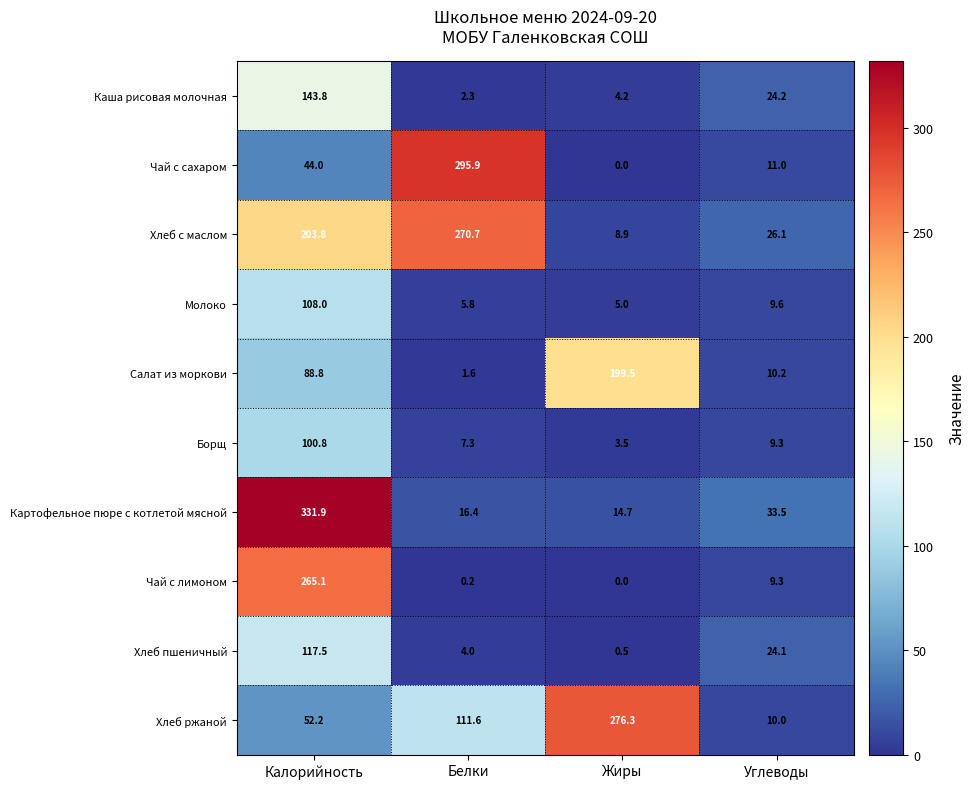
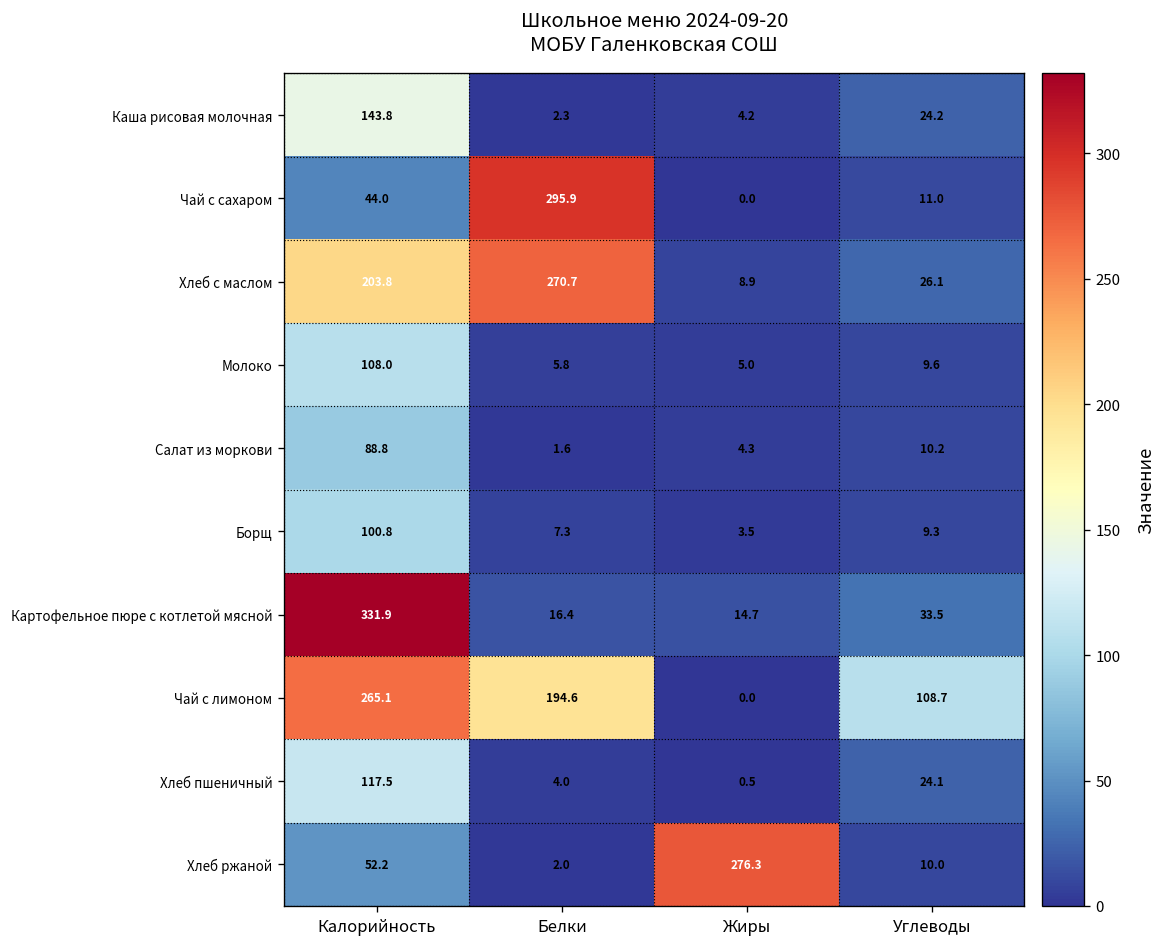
Салат из моркови, Жиры: 199.5 -> 4.3
Чай с лимоном, Белки: 0.2 -> 194.6
Чай с лимоном, Углеводы: 9.3 -> 108.7
Хлеб ржаной, Белки: 111.6 -> 2.0
